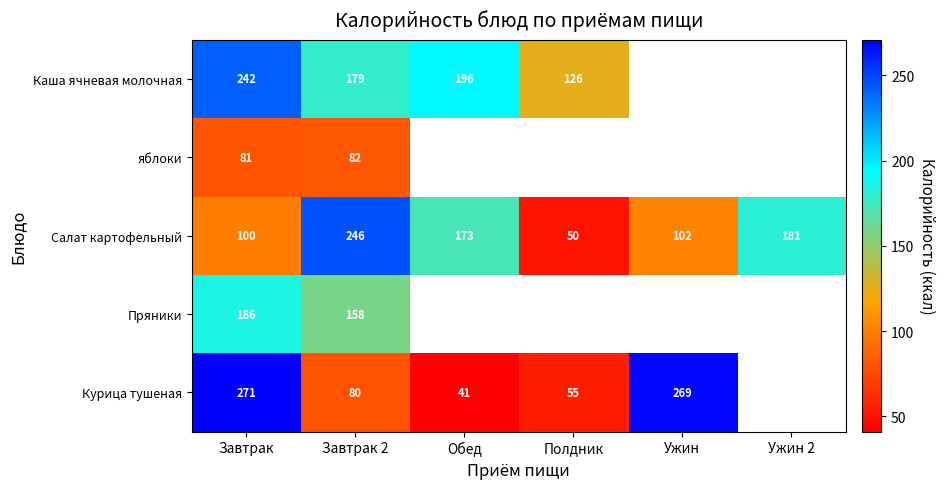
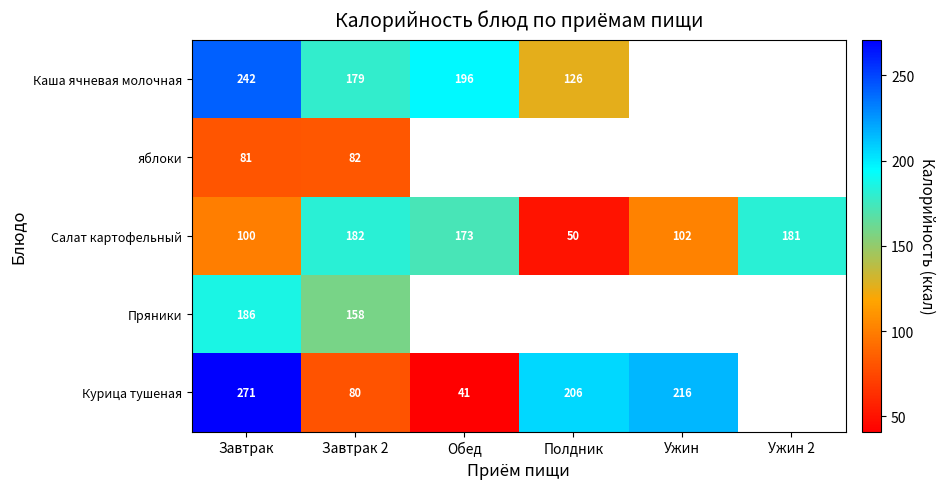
Салат картофельный, Завтрак 2: 246 -> 182
Курица тушеная, Полдник: 55 -> 206
Курица тушеная, Ужин: 269 -> 216
